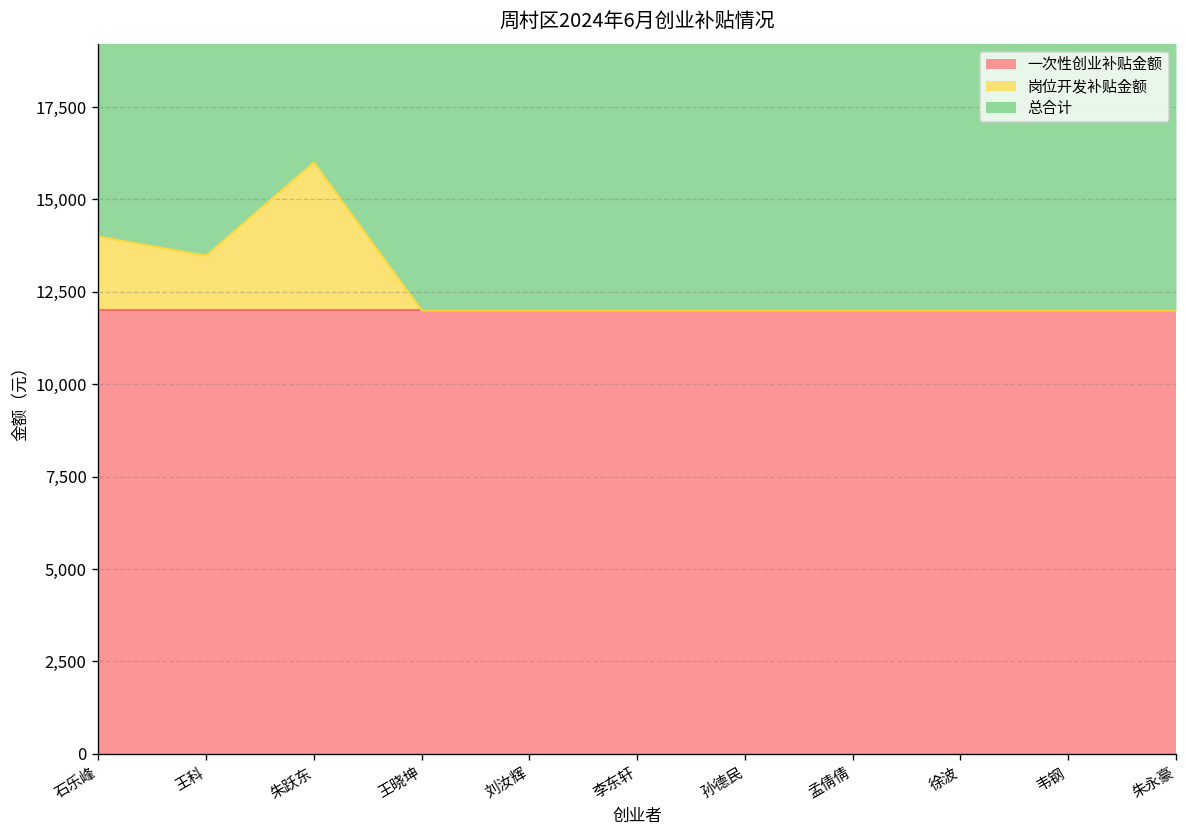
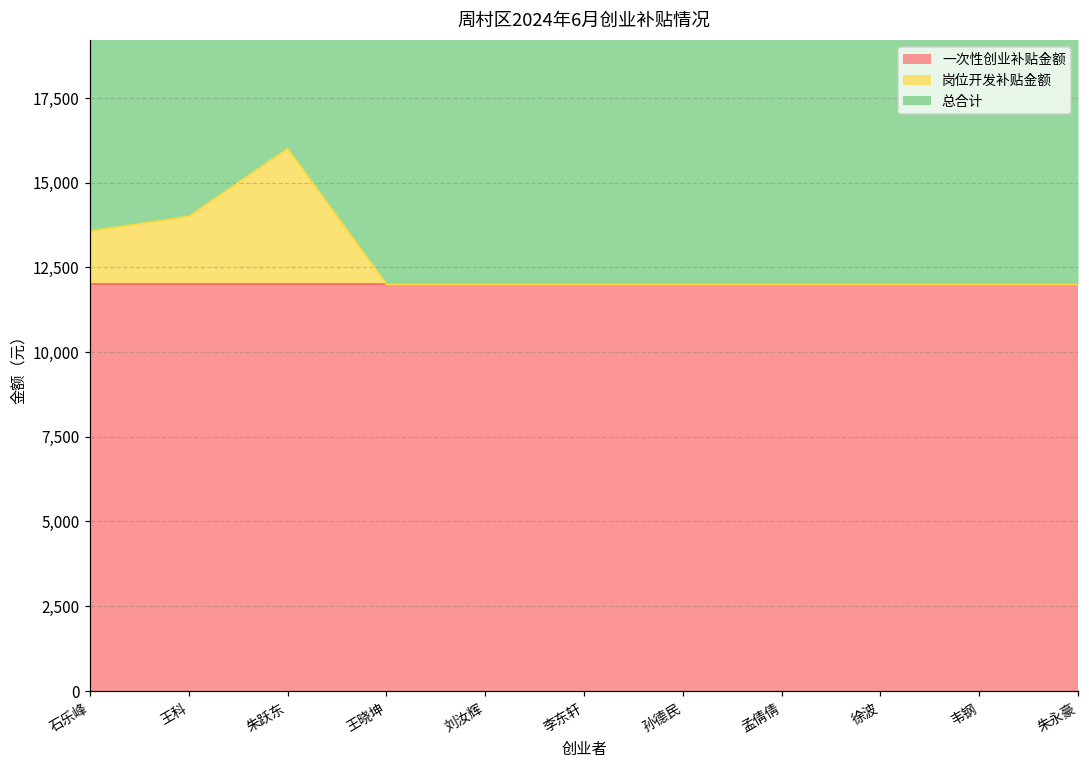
岗位开发补贴金额, 石乐峰: 14,000 -> 13,600
岗位开发补贴金额, 王科: 13,500 -> 14,000
